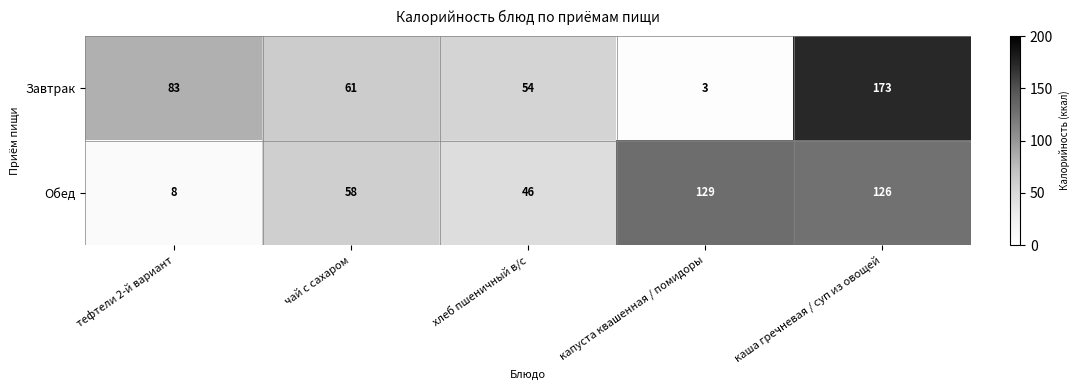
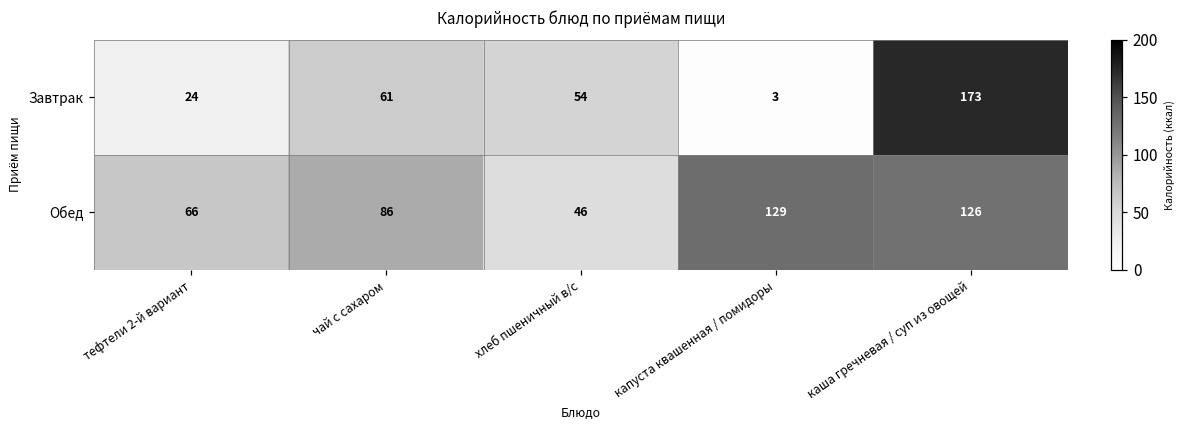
Завтрак, тефтели 2-й вариант: 83 -> 24
Обед, тефтели 2-й вариант: 8 -> 66
Обед, чай с сахаром: 58 -> 86
